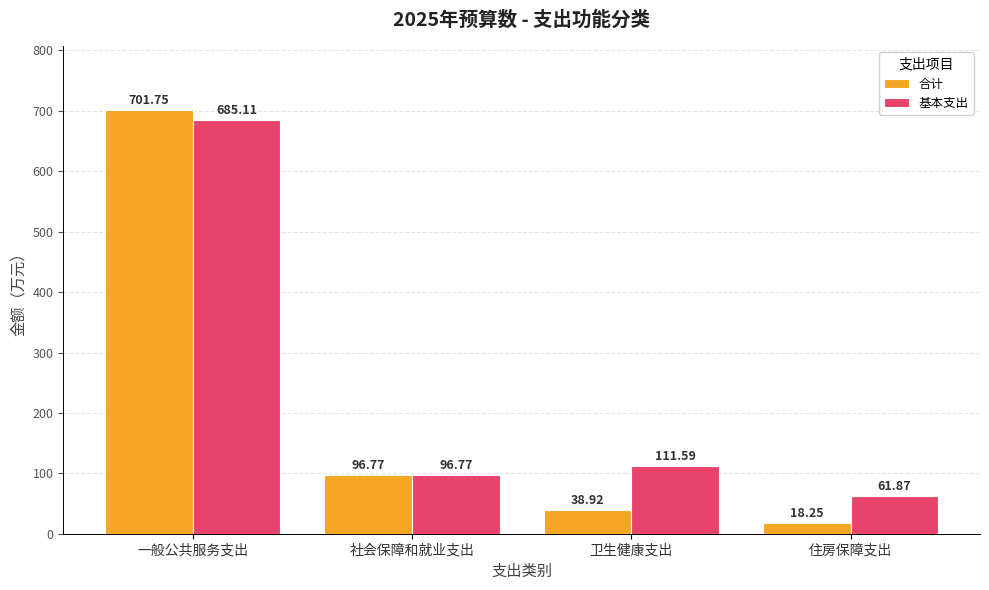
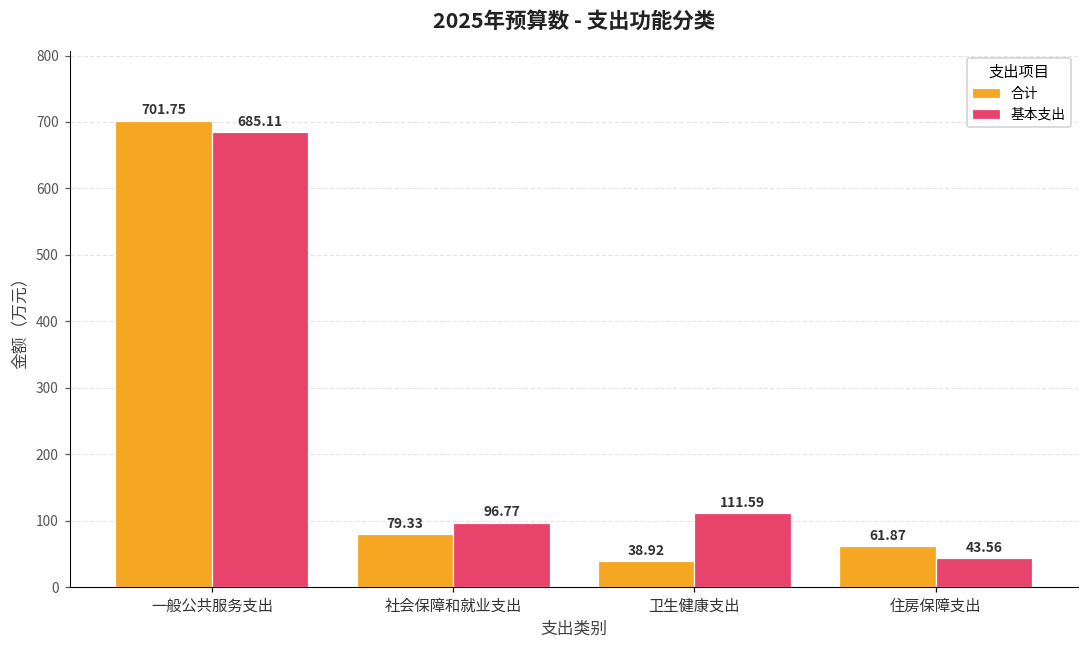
合计, 社会保障和就业支出: 96.77 -> 79.33
合计, 住房保障支出: 18.25 -> 61.87
基本支出, 住房保障支出: 61.87 -> 43.56
